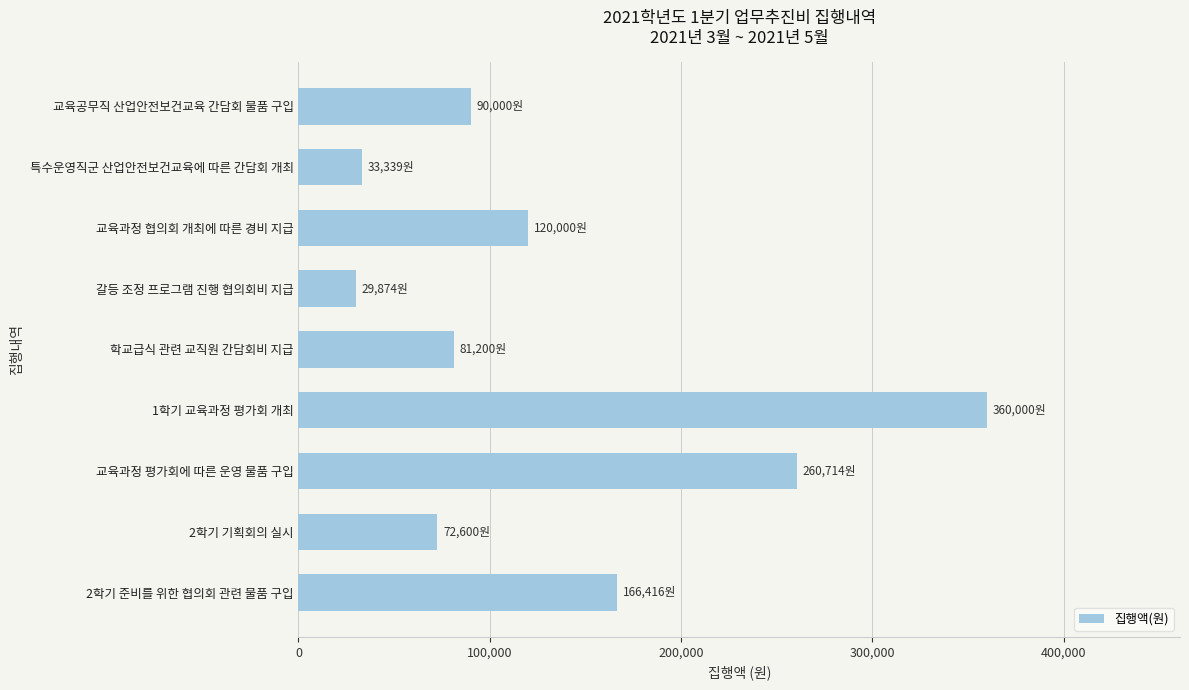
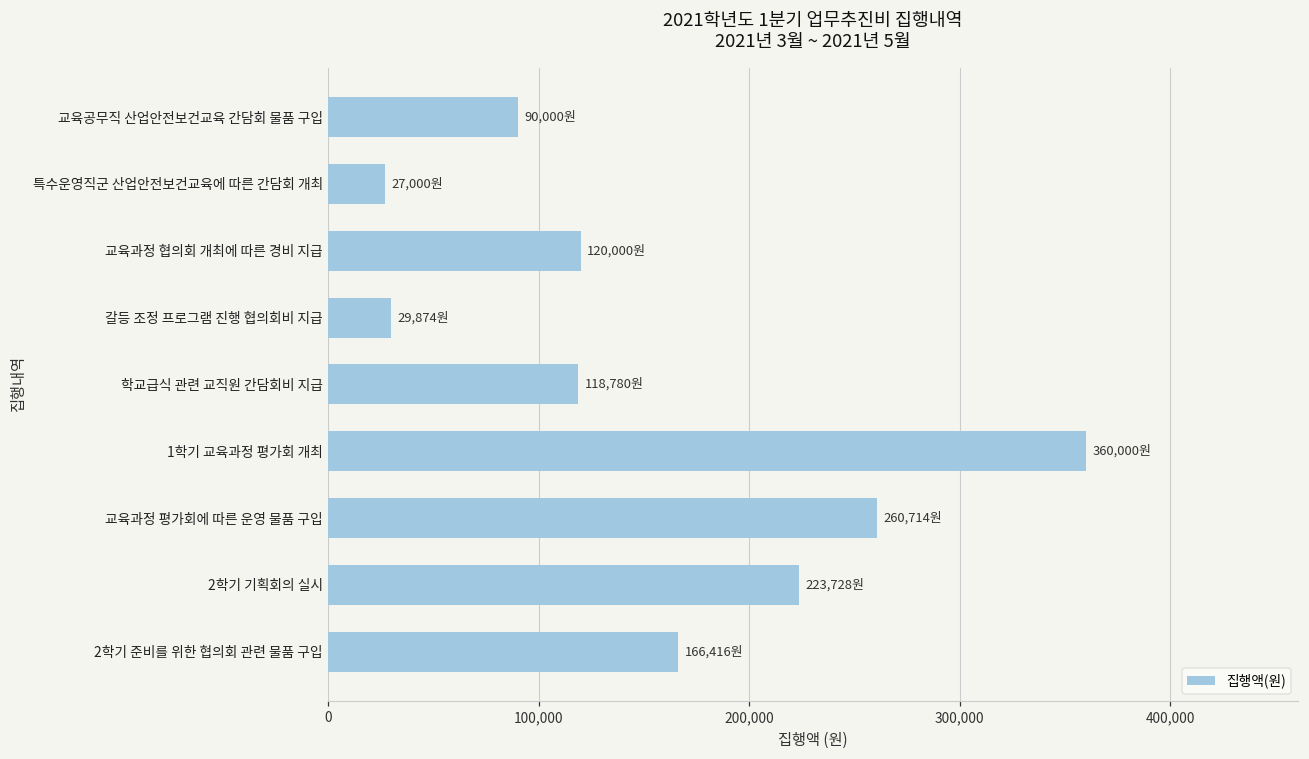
특수운영직군 산업안전보건교육에 따른 간담회 개최: 33,339원 -> 27,000원
학교급식 관련 교직원 간담회비 지급: 81,200원 -> 118,780원
2학기 기획회의 실시: 72,600원 -> 223,728원
